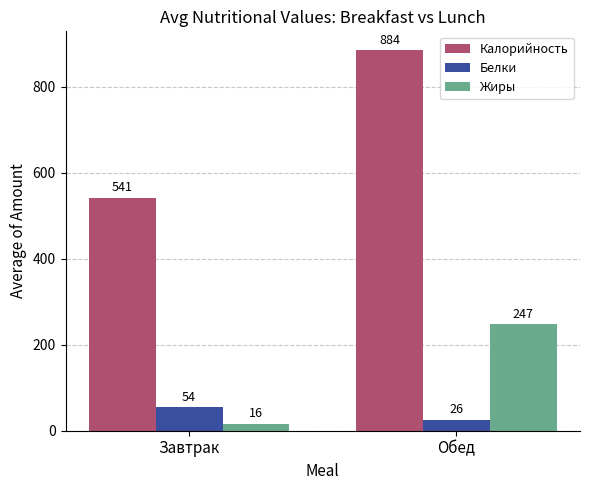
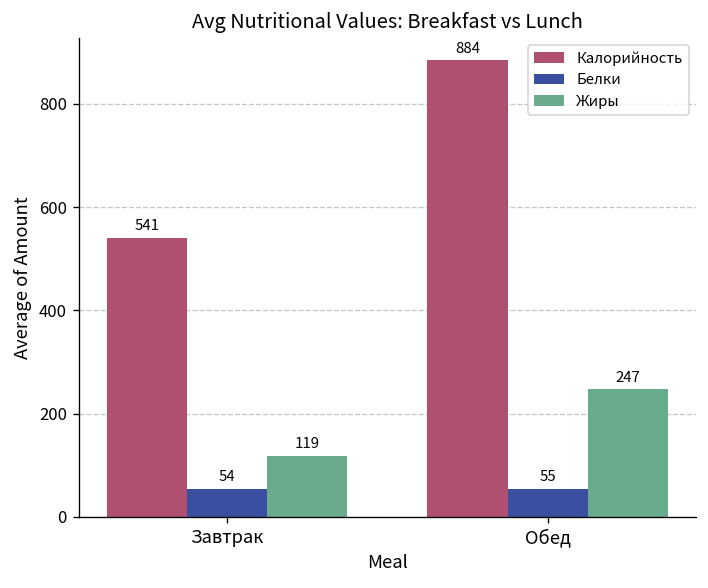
Жиры, Завтрак: 16 -> 119
Белки, Обед: 26 -> 55
